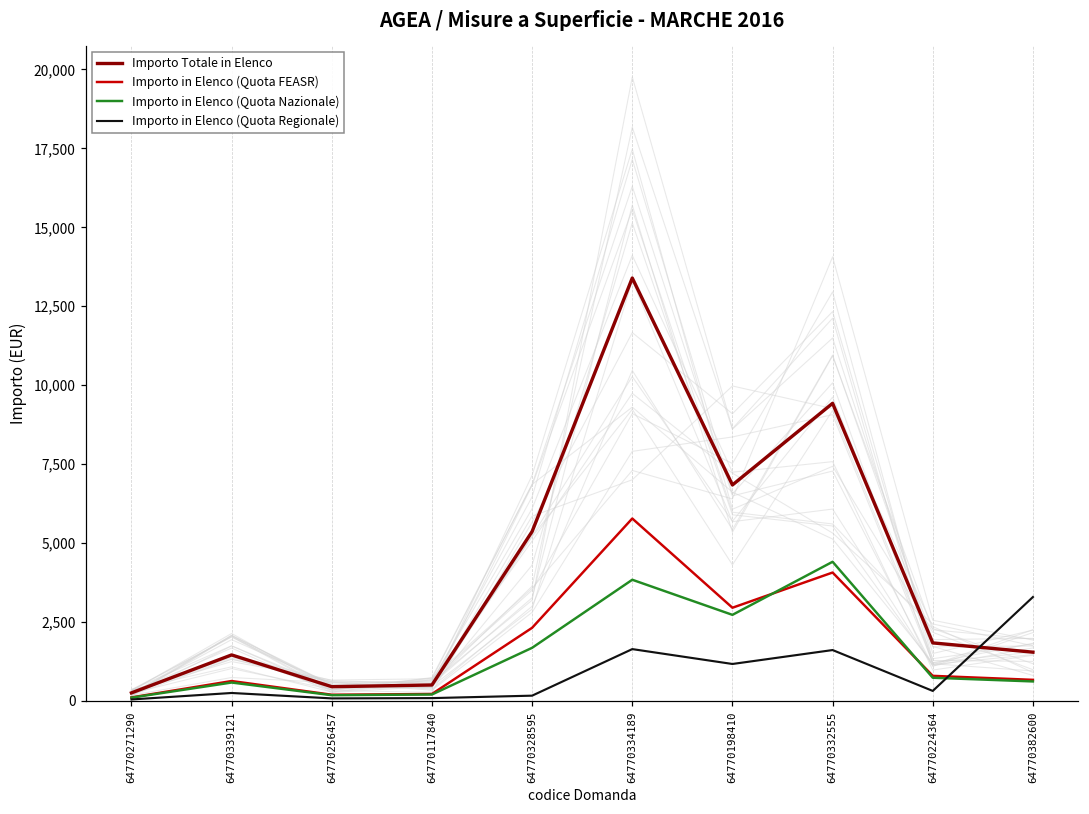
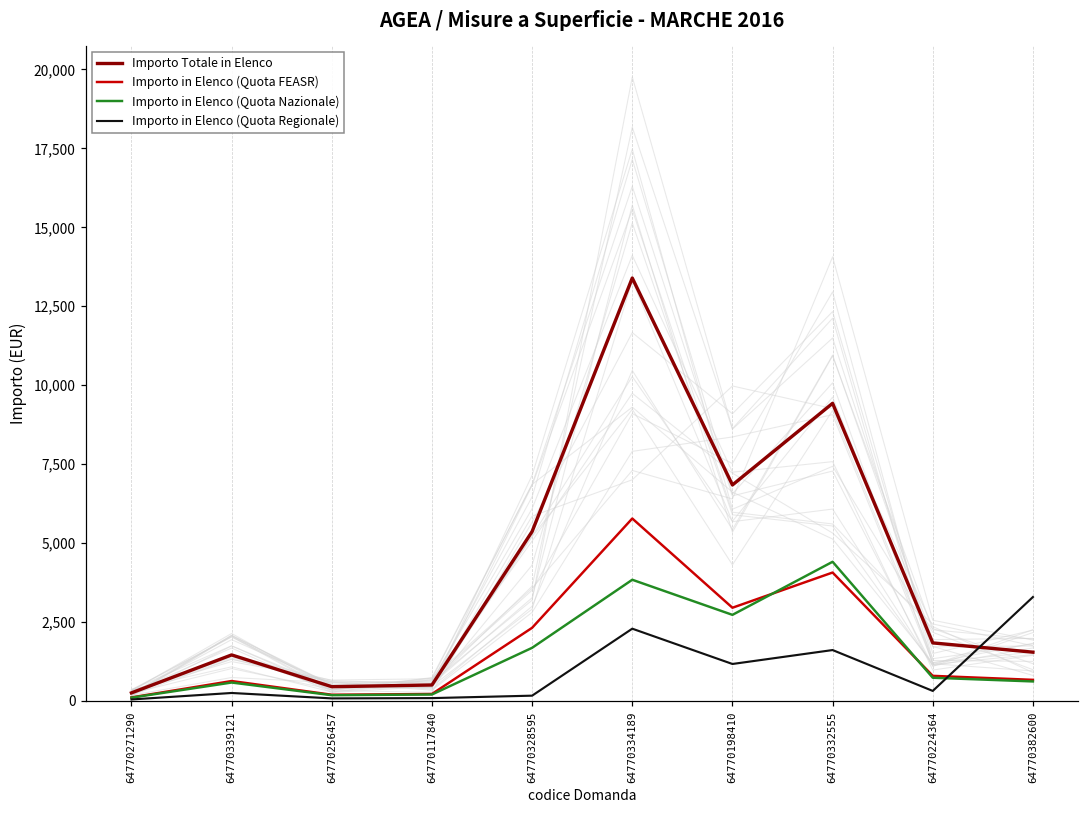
Importo in Elenco (Quota Regionale), 64770334189: 1,600 -> 2,300
